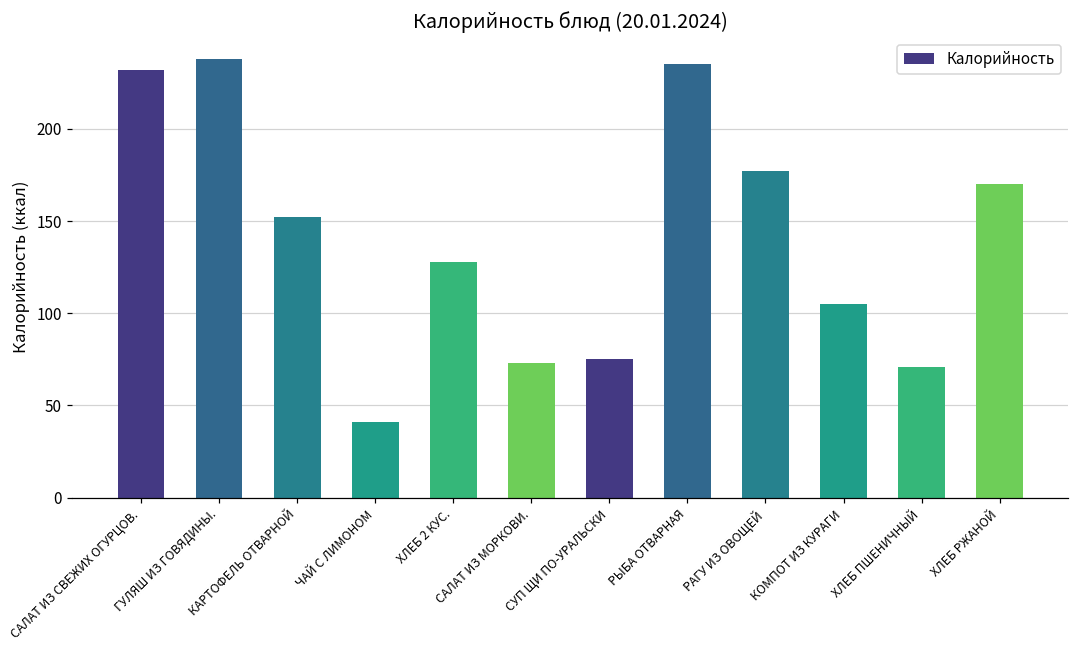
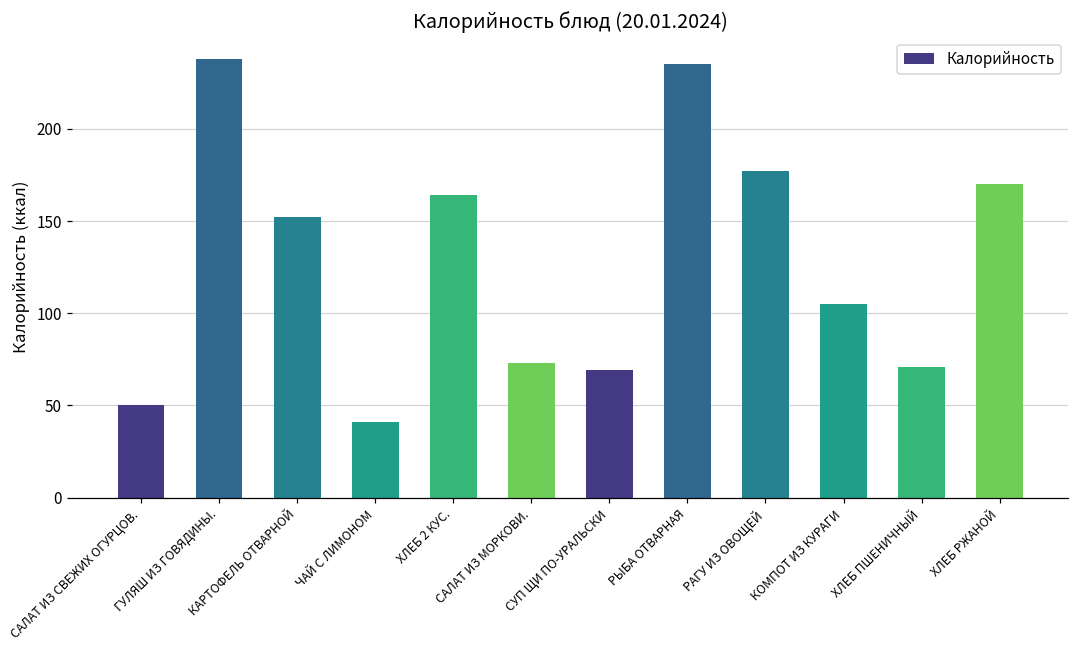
САЛАТ ИЗ СВЕЖИХ ОГУРЦОВ.: 232 -> 50
ХЛЕБ 2 КУС.: 128 -> 164
СУП ЩИ ПО-УРАЛЬСКИ: 75 -> 69
